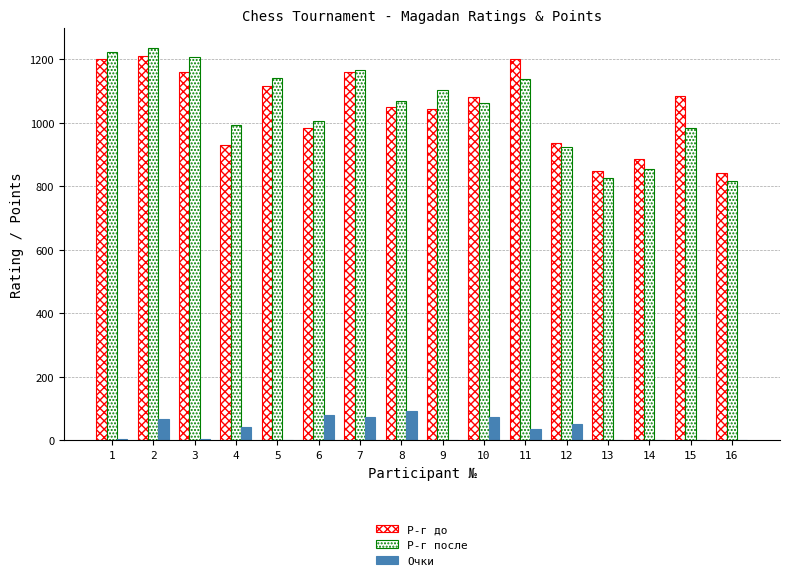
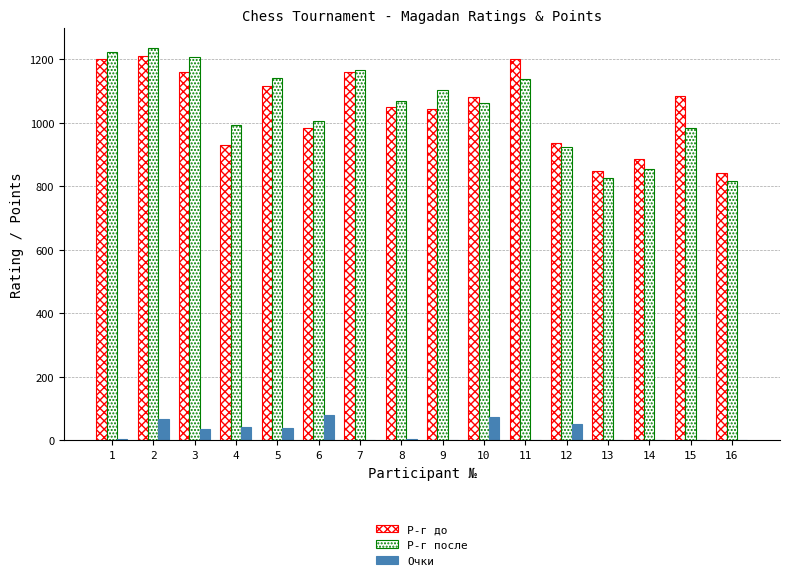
Очки, 3: 0 -> 40
Очки, 5: 0 -> 40
Очки, 7: 70 -> 0
Очки, 8: 90 -> 0
Очки, 11: 40 -> 0
